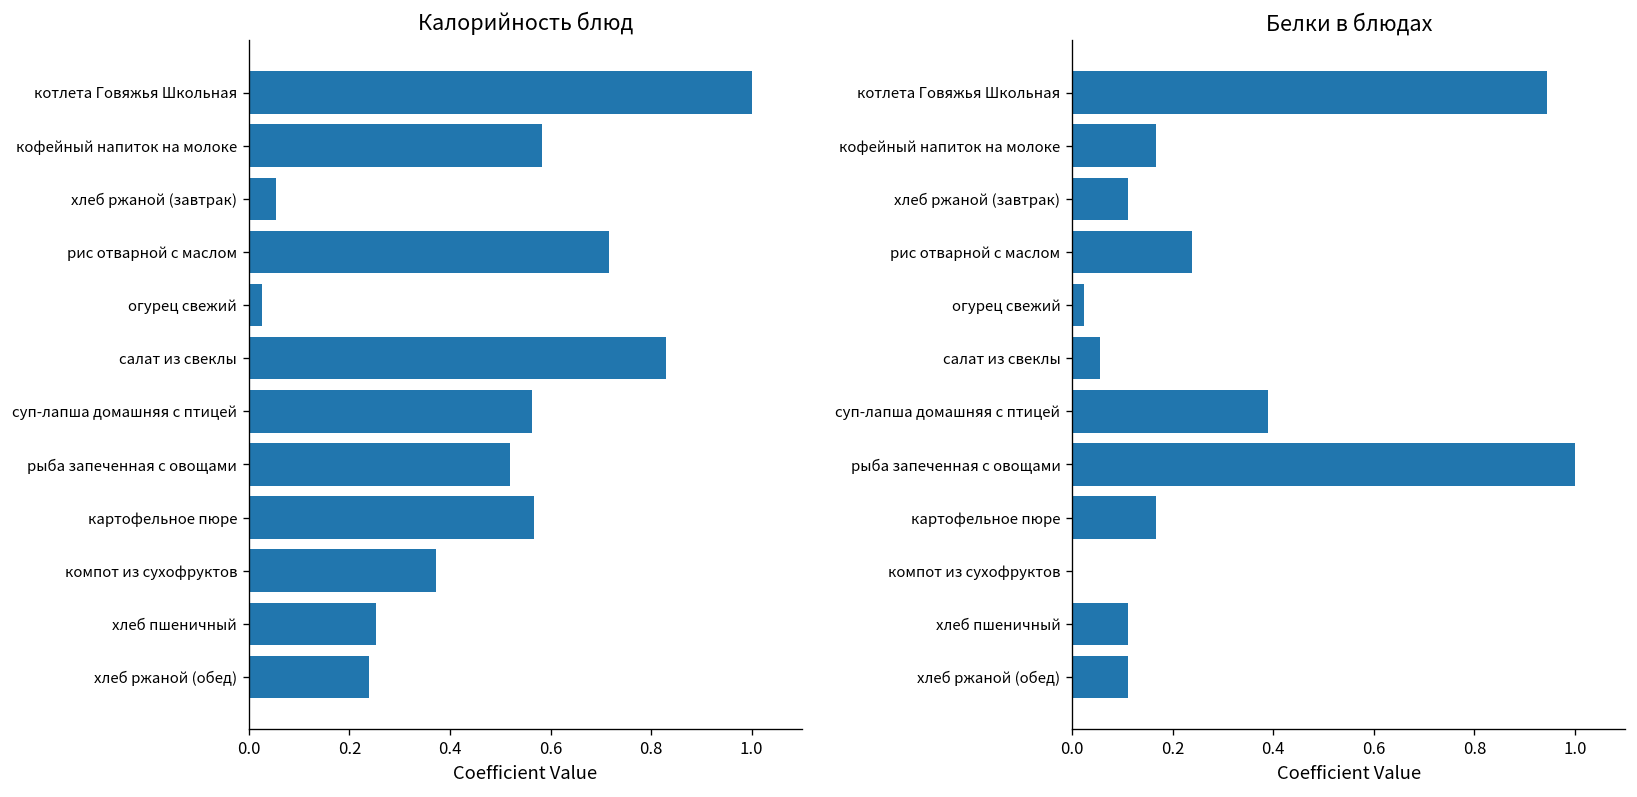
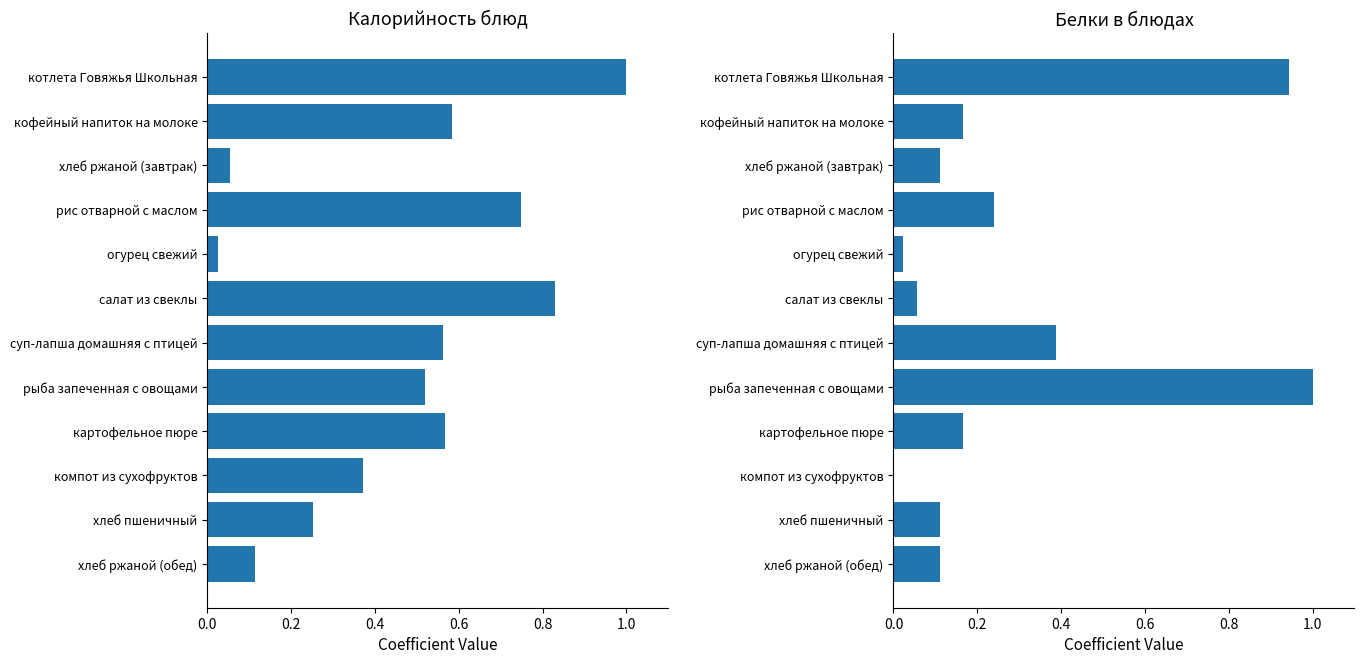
Калорийность блюд, рис отварной с маслом: 0.72 -> 0.75
Калорийность блюд, хлеб ржаной (обед): 0.24 -> 0.11
